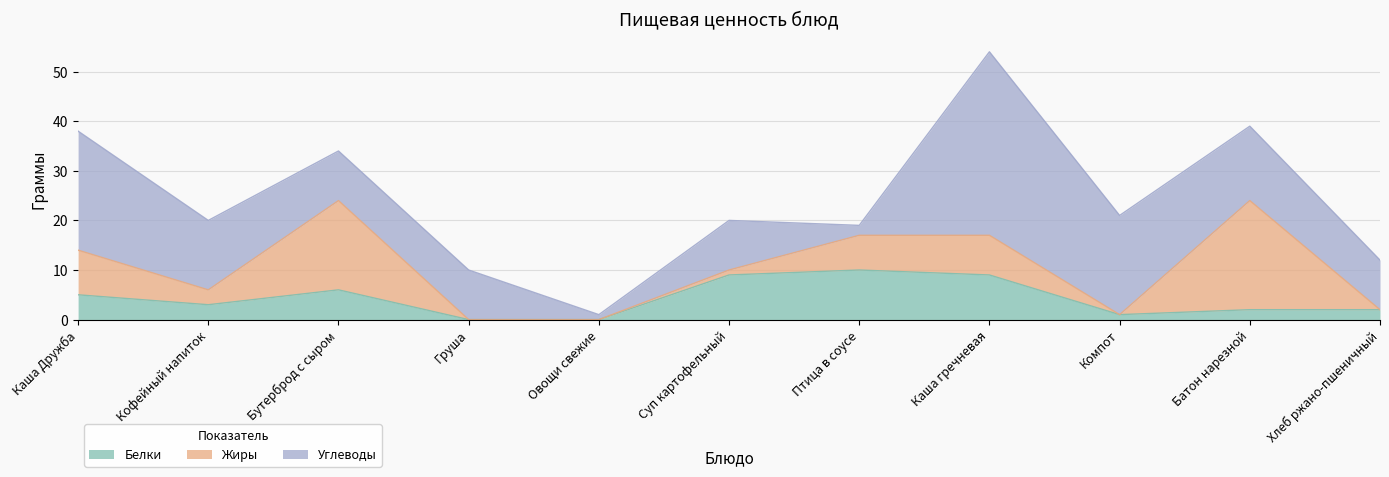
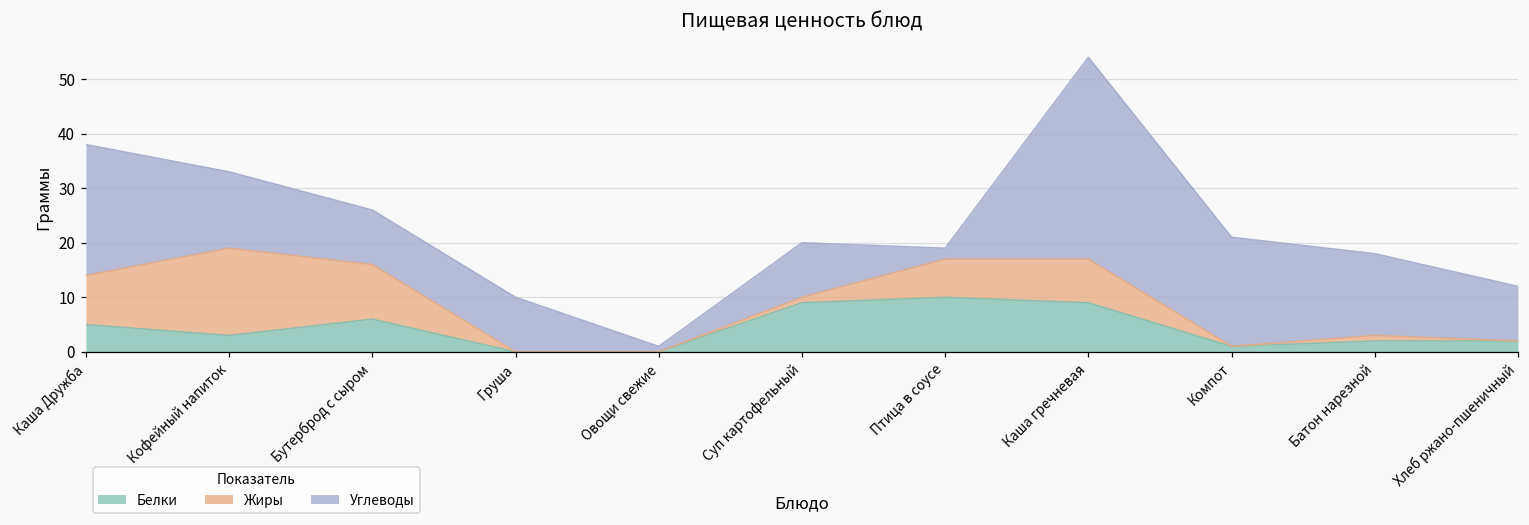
Жиры, Кофейный напиток: 3 -> 16
Жиры, Бутерброд с сыром: 18 -> 10
Жиры, Батон нарезной: 22 -> 1
